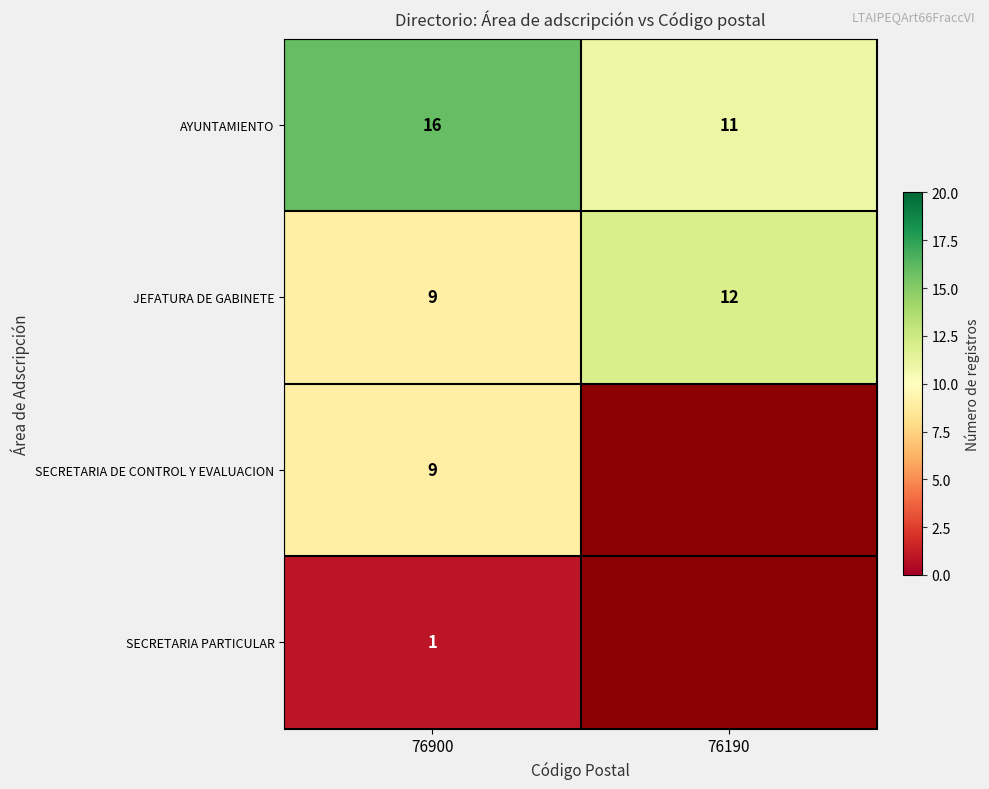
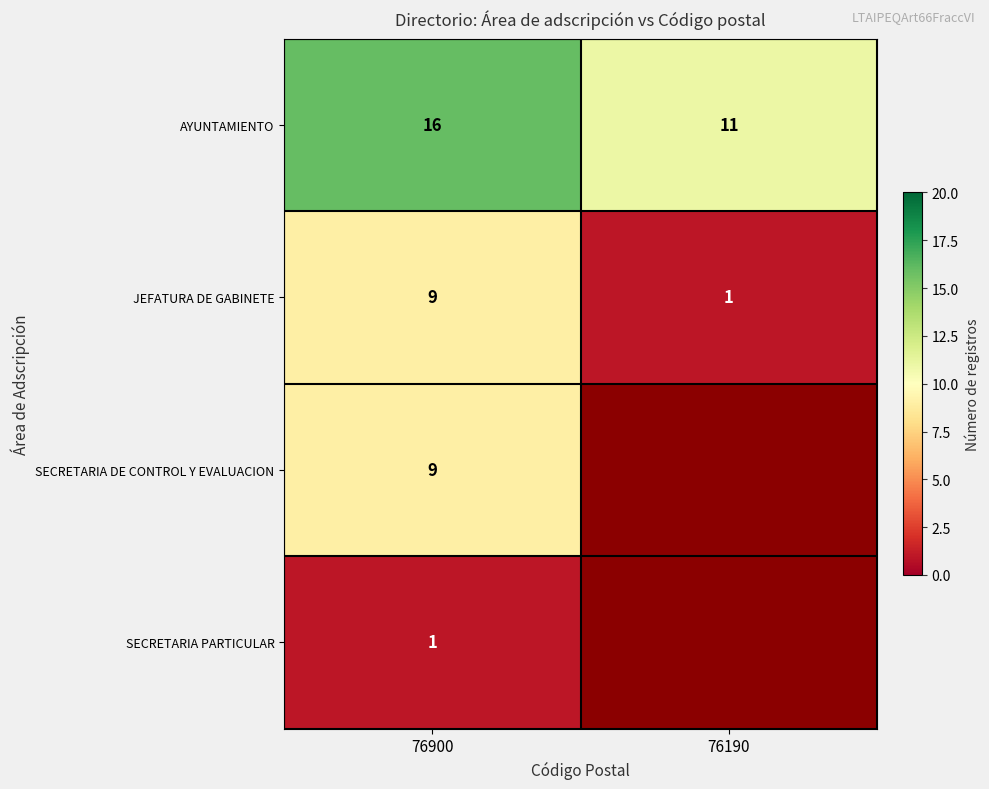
JEFATURA DE GABINETE, 76190: 12 -> 1
